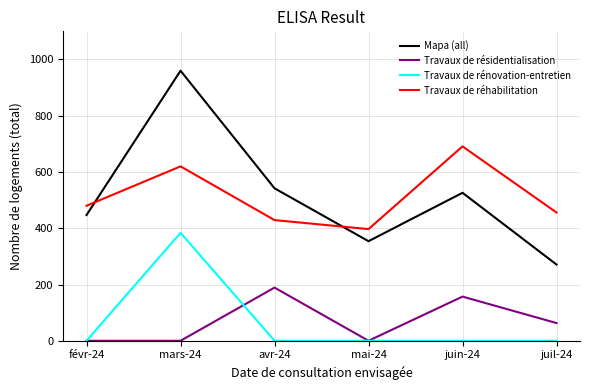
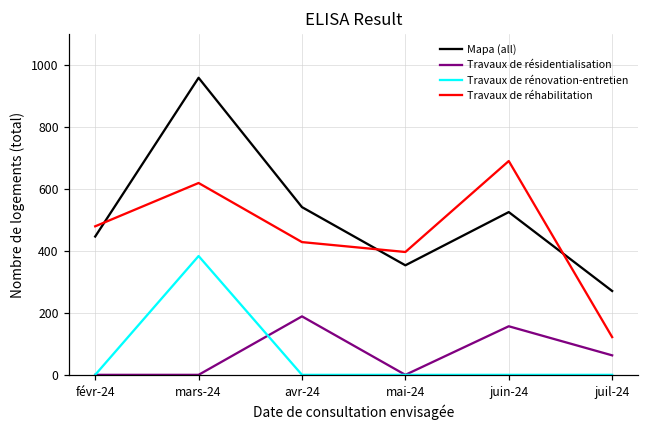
Travaux de réhabilitation, juil-24: 460 -> 120
